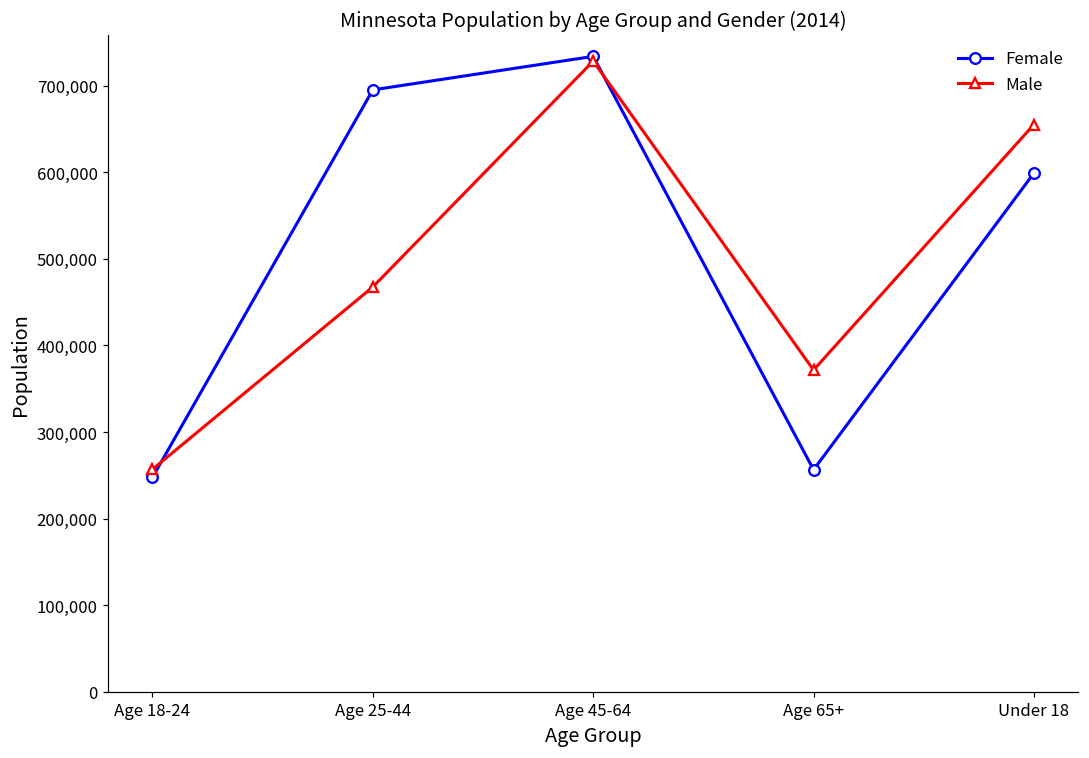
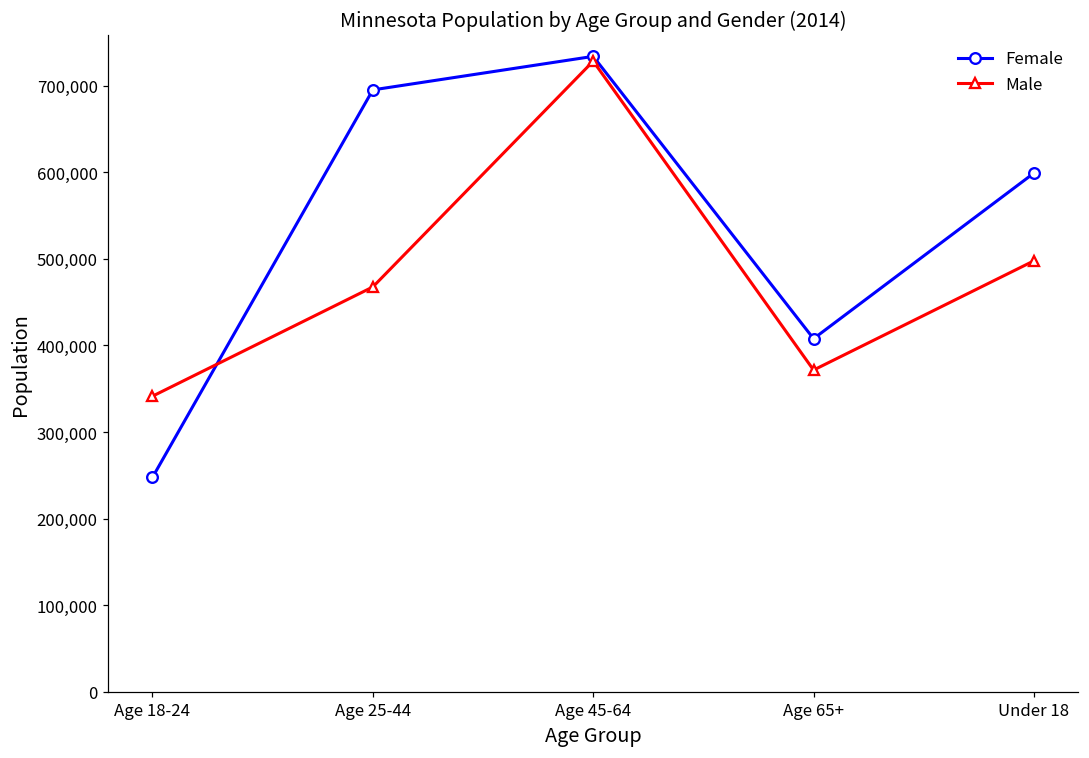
Male, Age 18-24: 260,000 -> 340,000
Female, Age 65+: 260,000 -> 410,000
Male, Under 18: 660,000 -> 500,000
